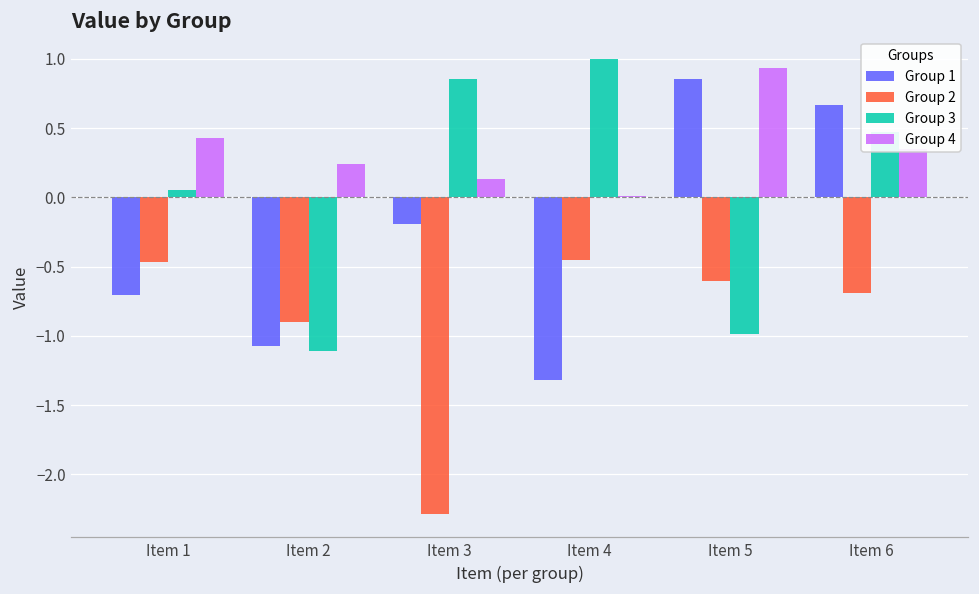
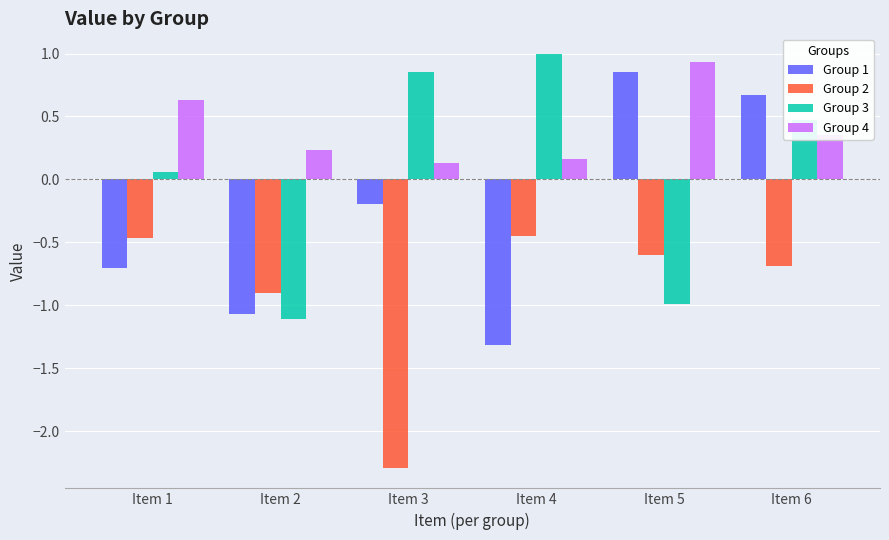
Group 4, Item 1: 0.43 -> 0.63
Group 4, Item 4: 0.01 -> 0.16
